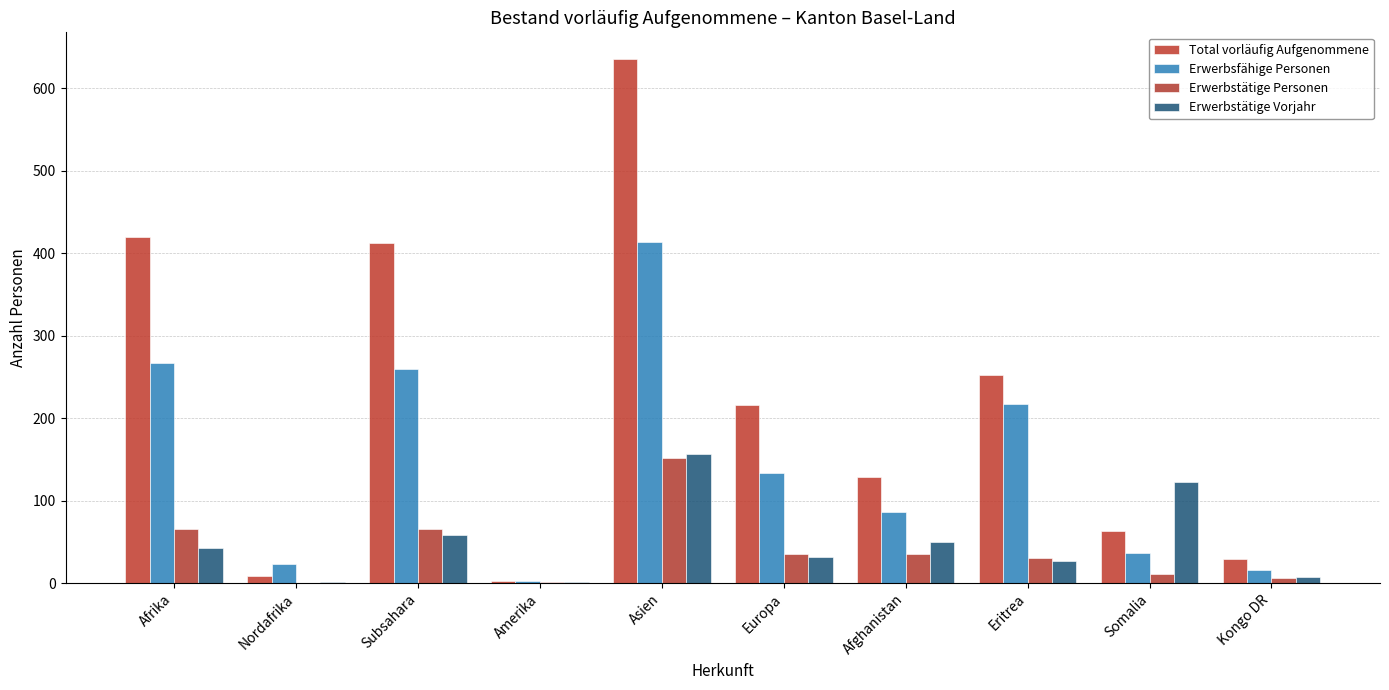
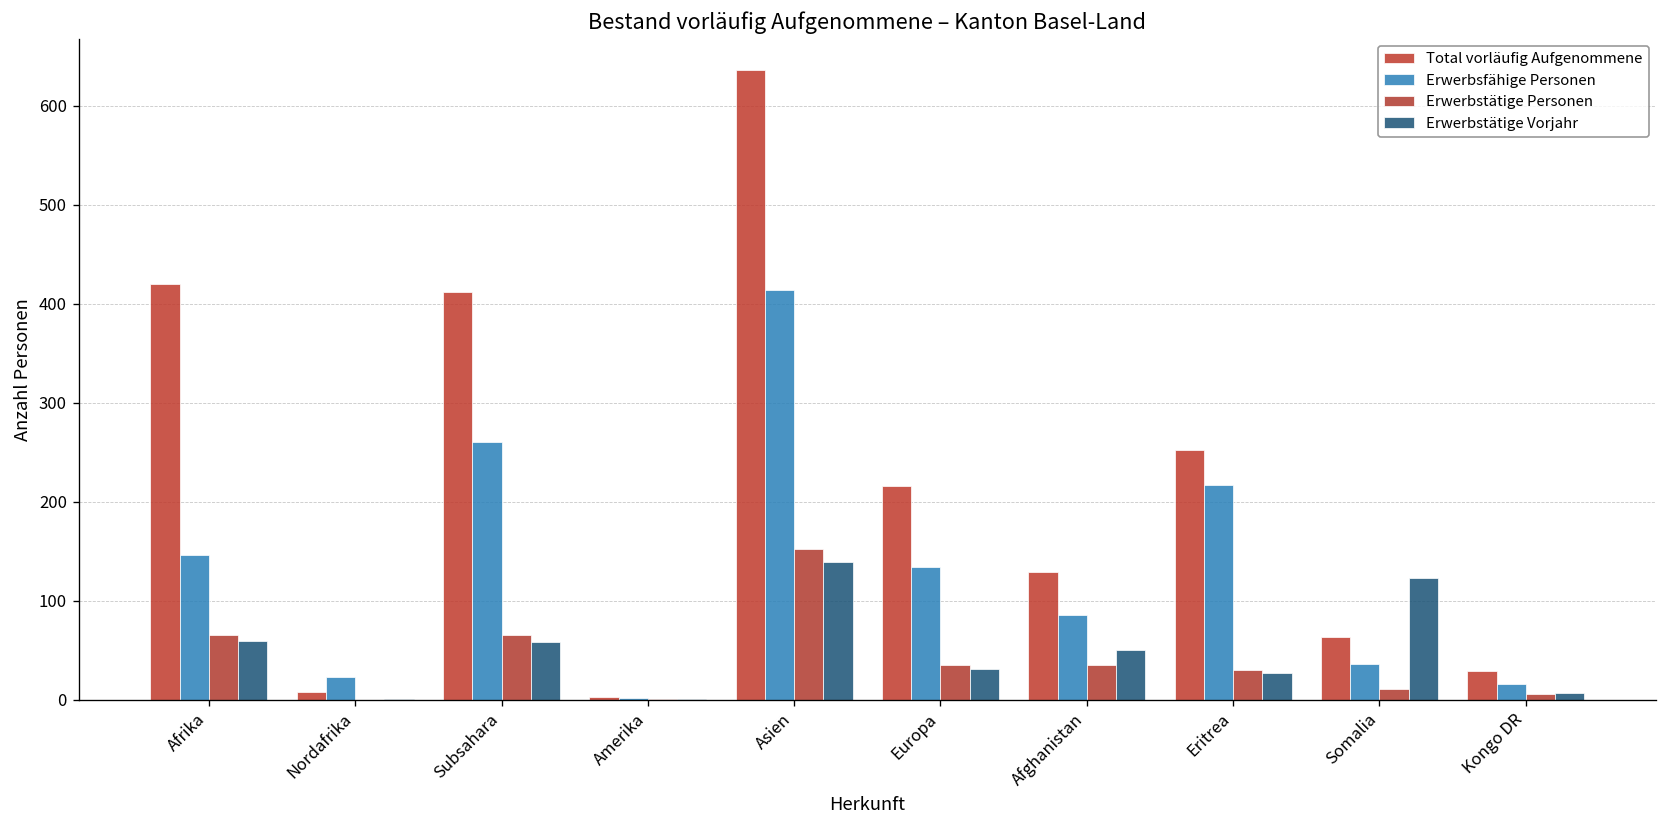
Erwerbsfähige Personen, Afrika: 270 -> 150
Erwerbstätige Vorjahr, Afrika: 40 -> 60
Erwerbstätige Vorjahr, Asien: 160 -> 140
